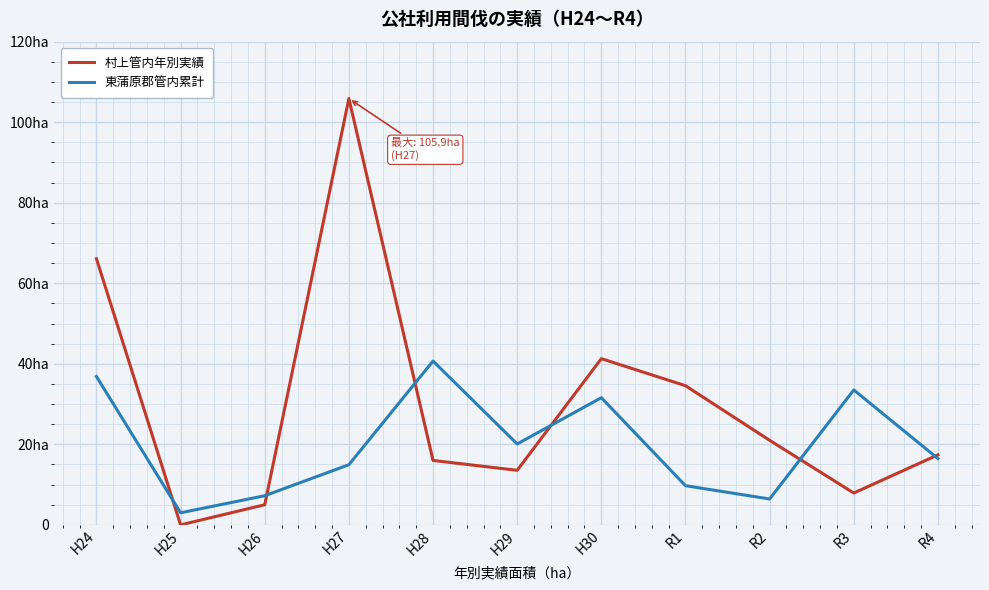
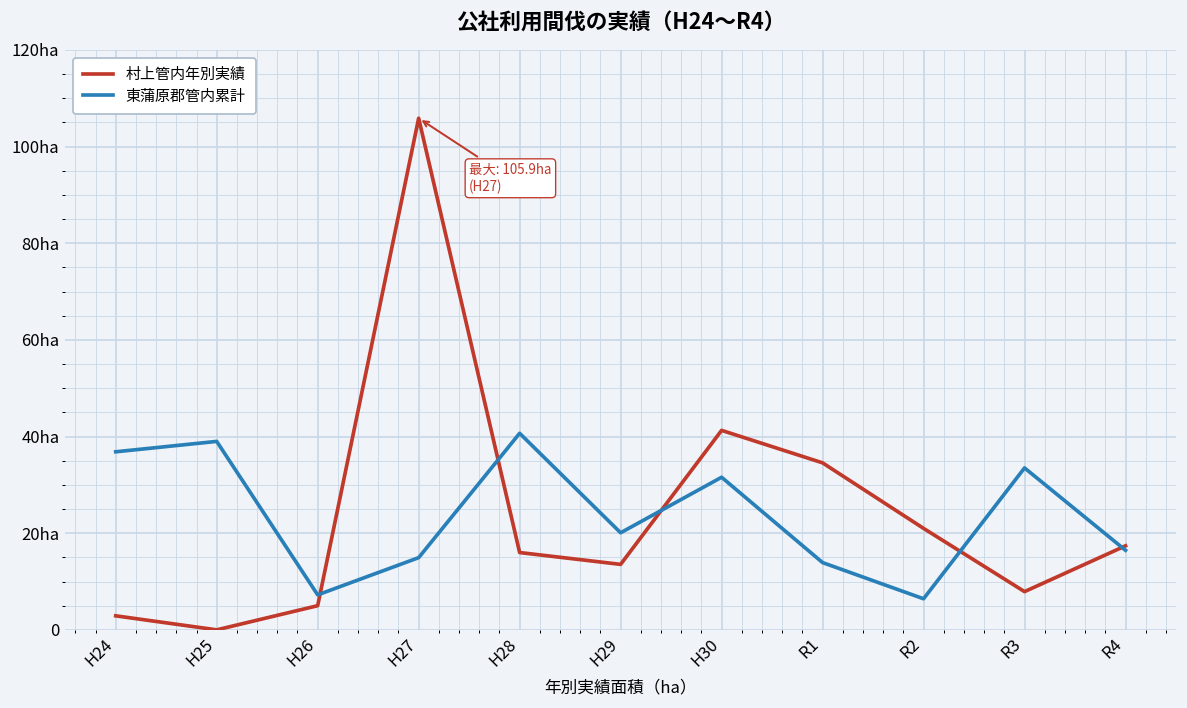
村上管内年別実績, H24: 66ha -> 3ha
東蒲原郡管内累計, H25: 3ha -> 39ha
東蒲原郡管内累計, R1: 10ha -> 14ha
